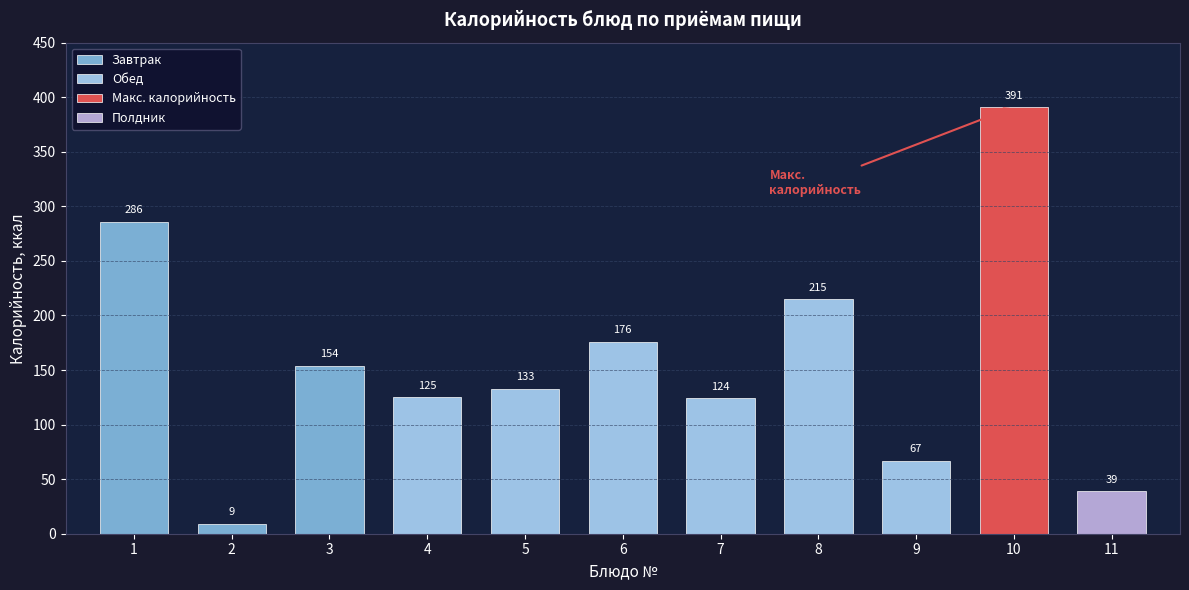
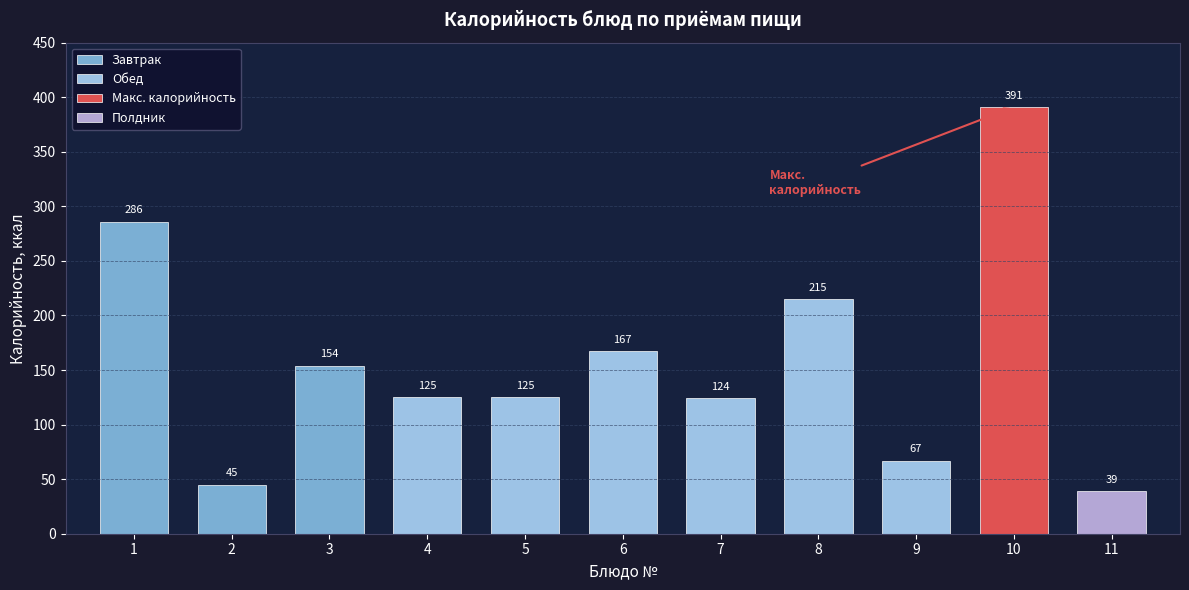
2: 9 -> 45
5: 133 -> 125
6: 176 -> 167
